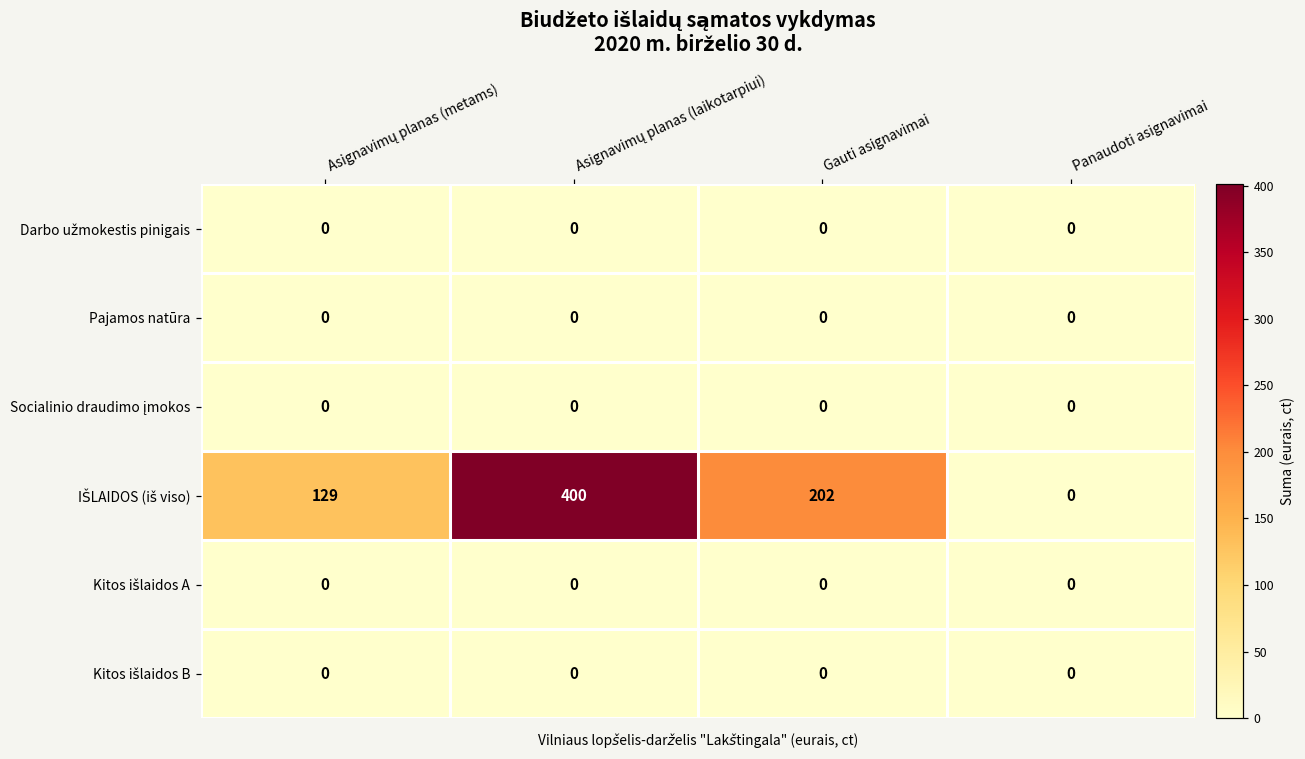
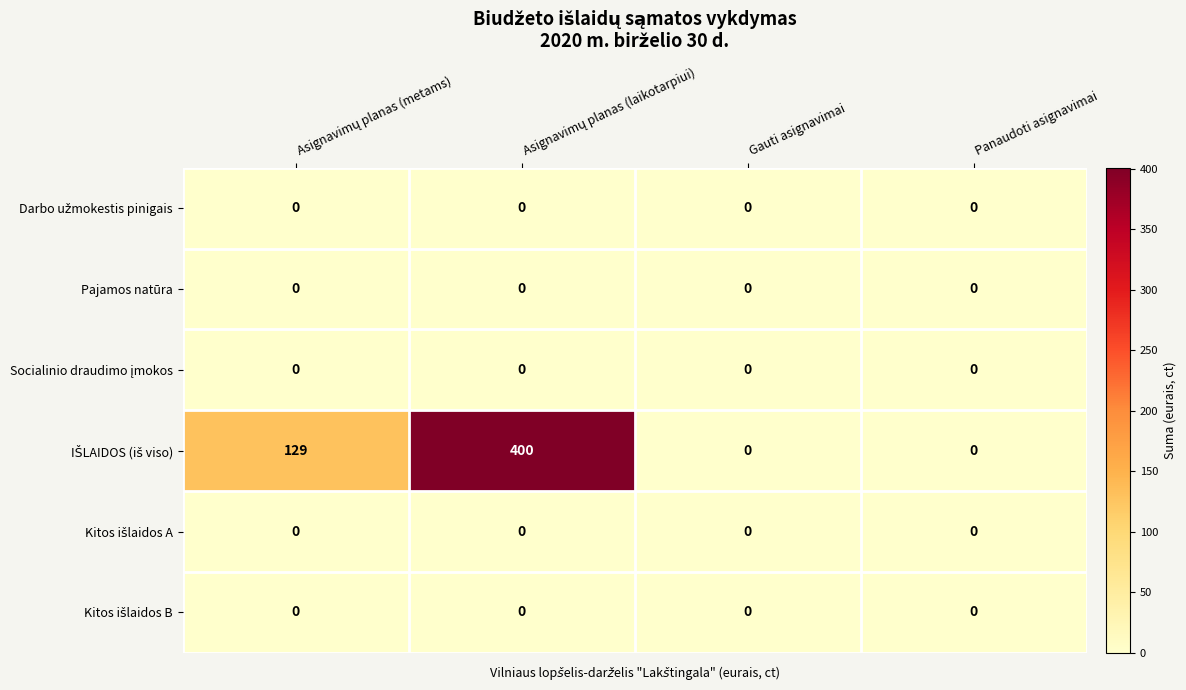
IŠLAIDOS (iš viso), Gauti asignavimai: 202 -> 0
